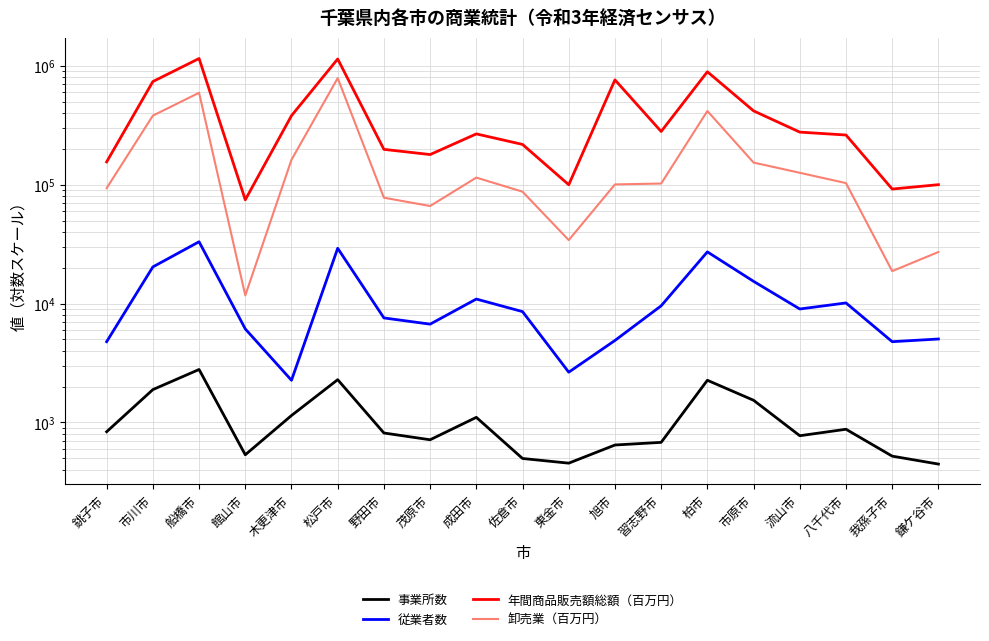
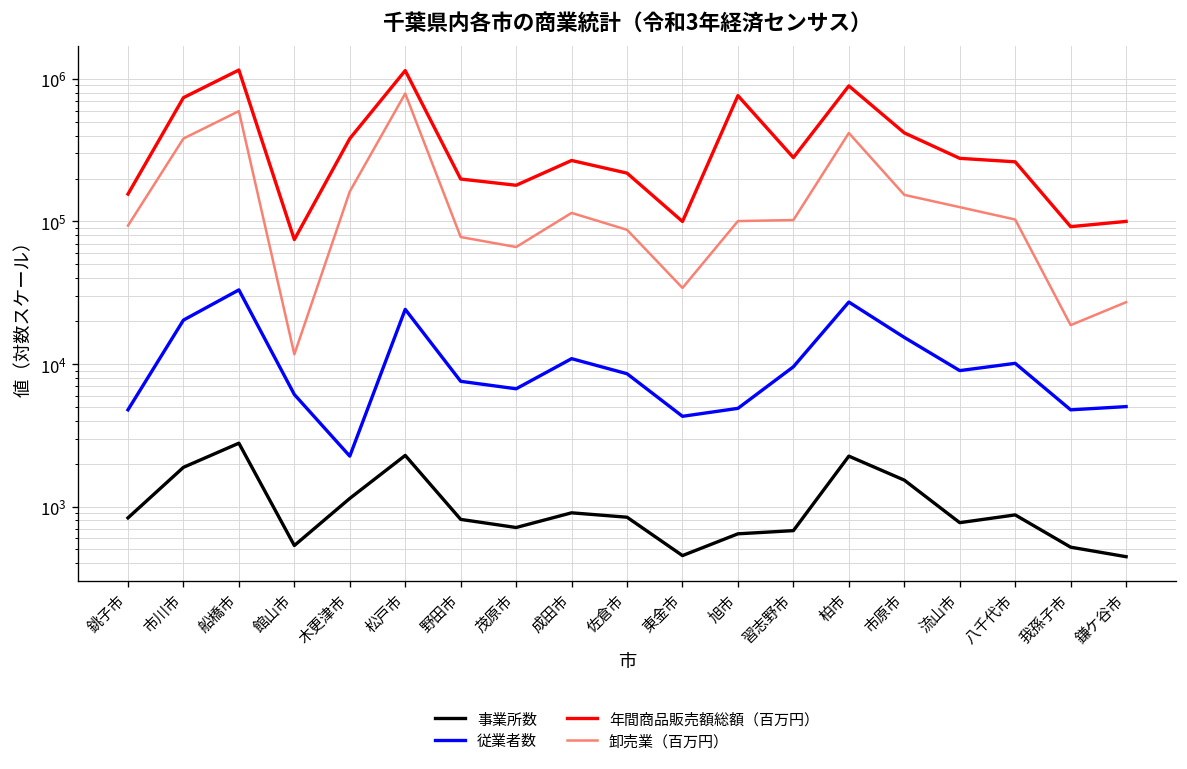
従業者数, 松戸市: 29000 -> 24000
事業所数, 成田市: 1100 -> 900
事業所数, 佐倉市: 500 -> 800
従業者数, 東金市: 2600 -> 4300
